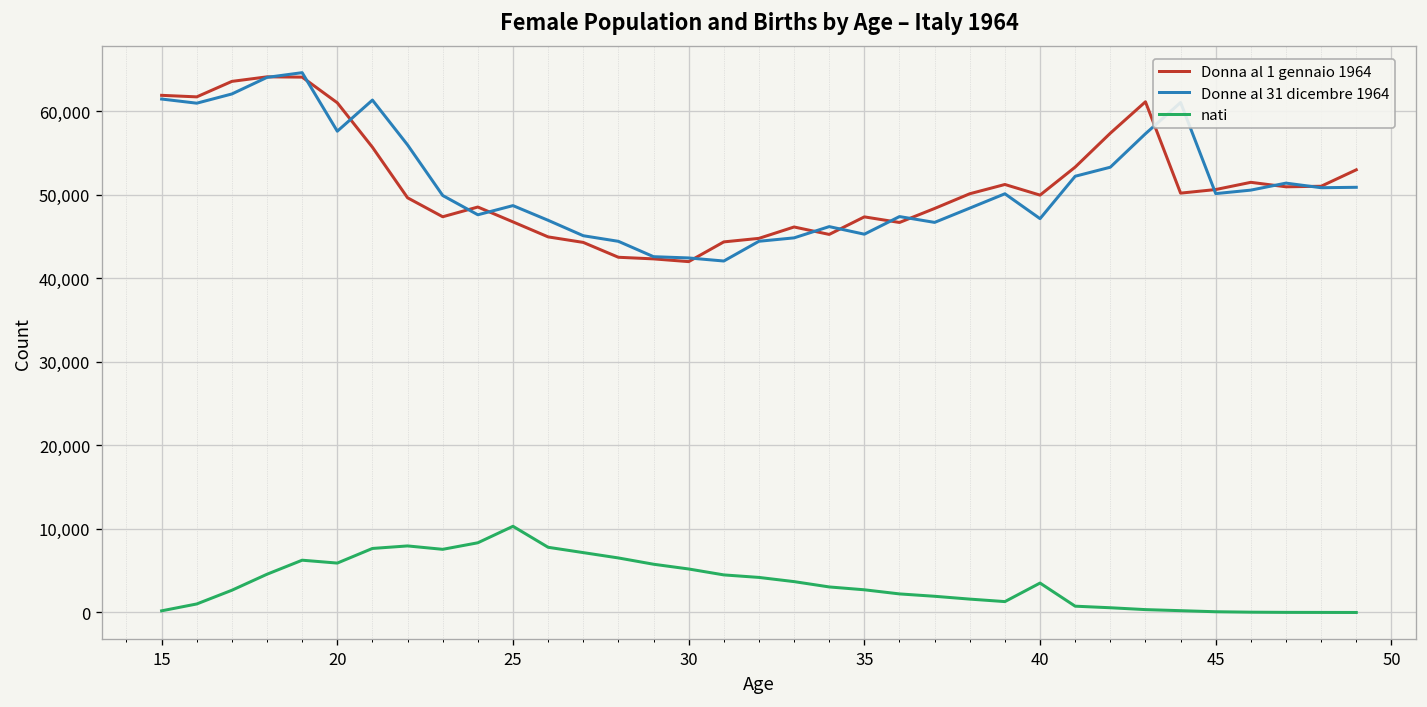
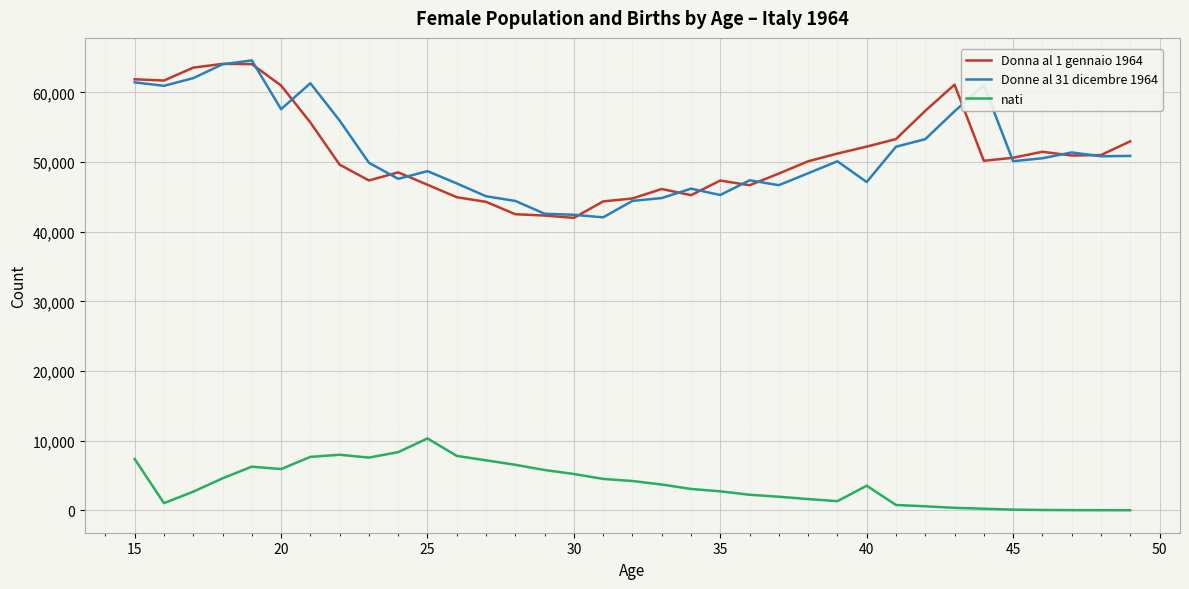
nati, 15: 0 -> 7,000
Donna al 1 gennaio 1964, 40: 50,000 -> 52,000
